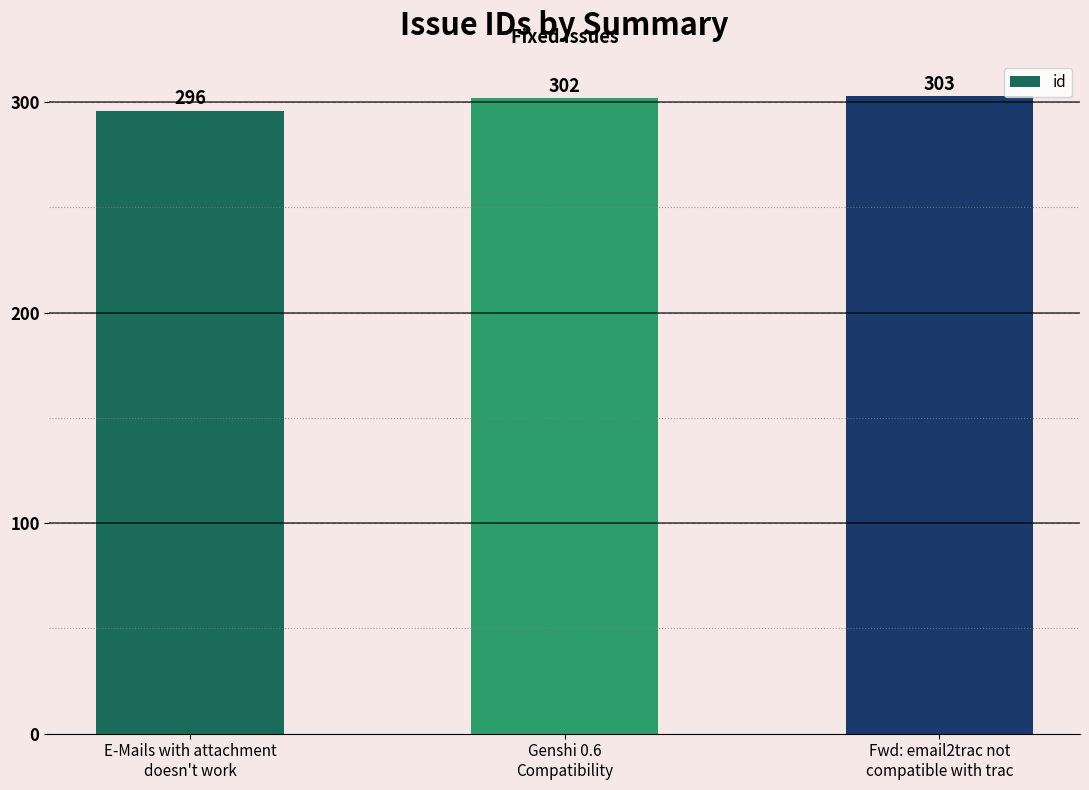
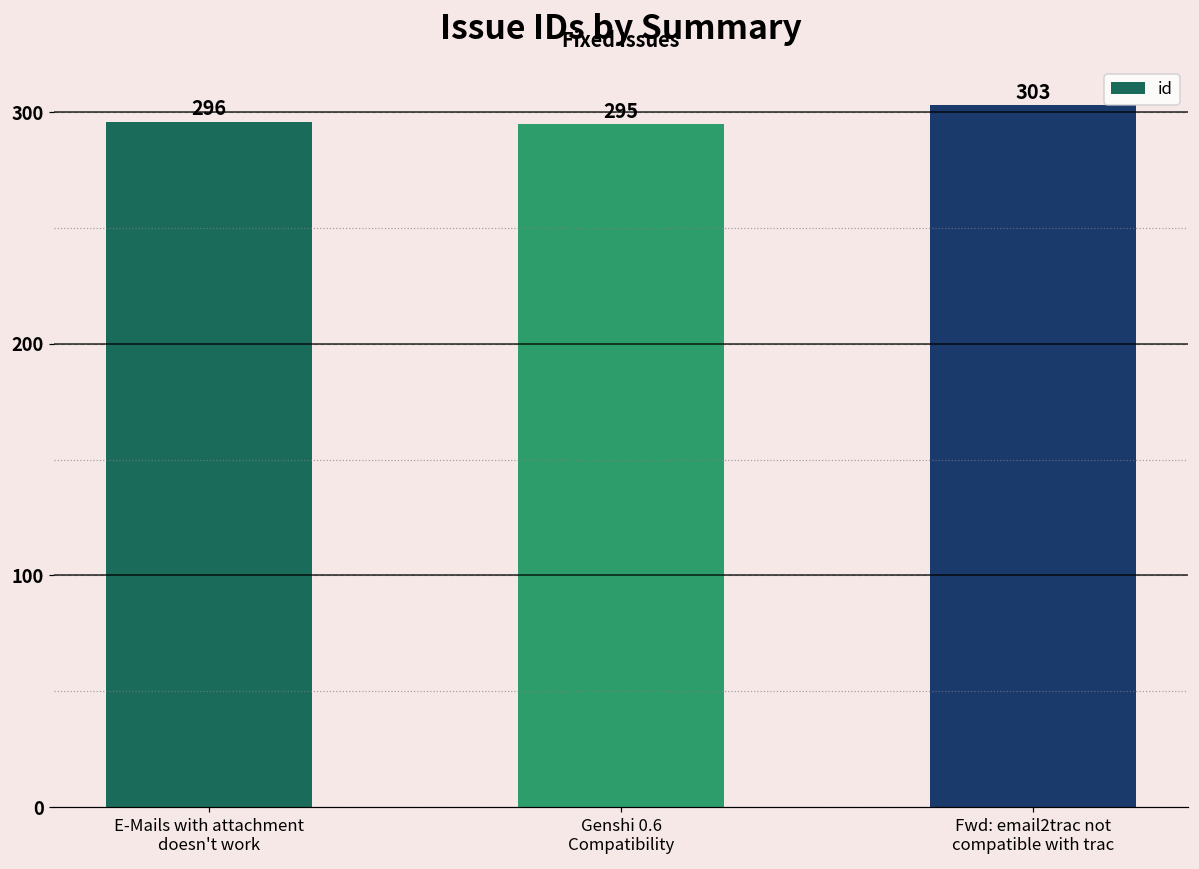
Genshi 0.6 Compatibility: 302 -> 295
